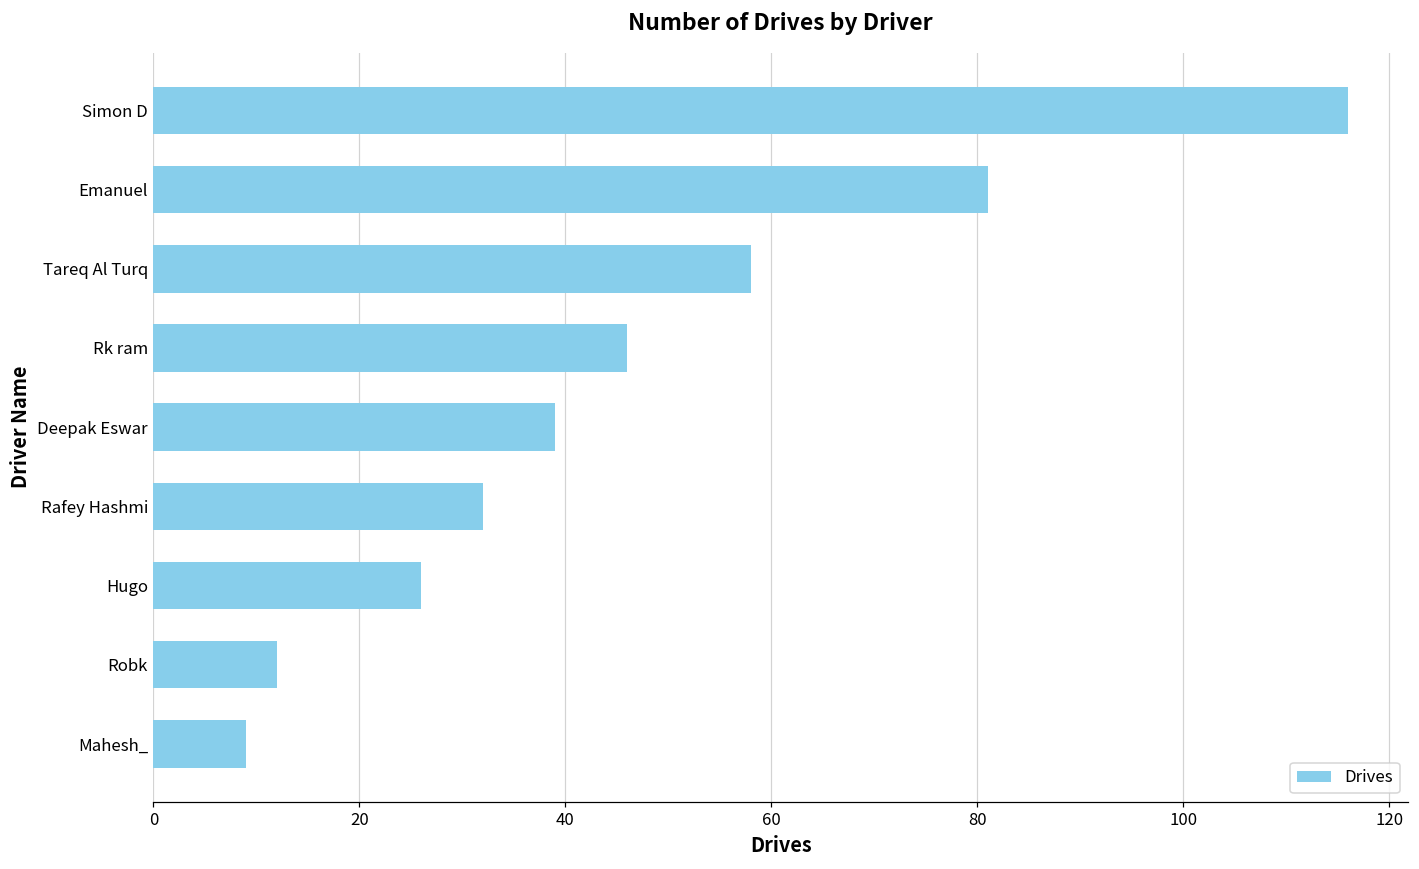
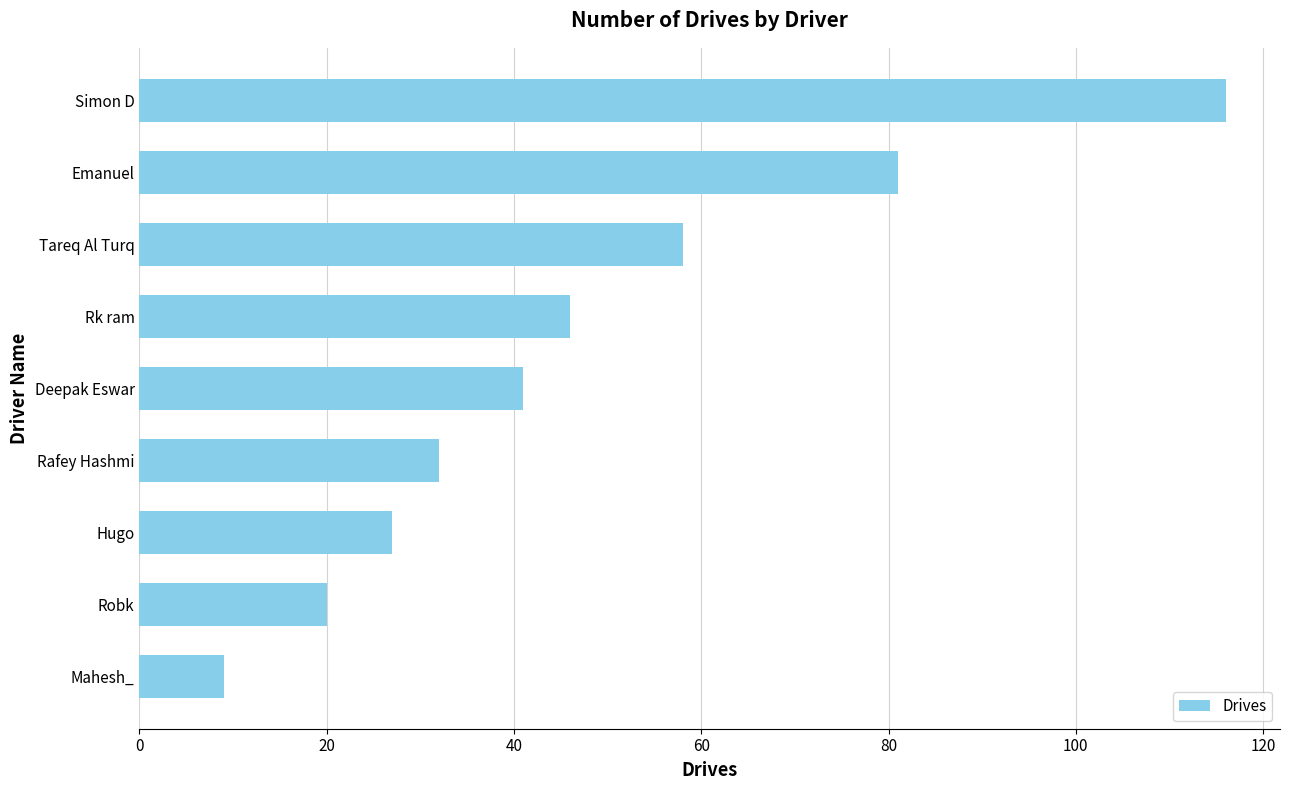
Deepak Eswar: 39 -> 41
Hugo: 26 -> 27
Robk: 12 -> 20
